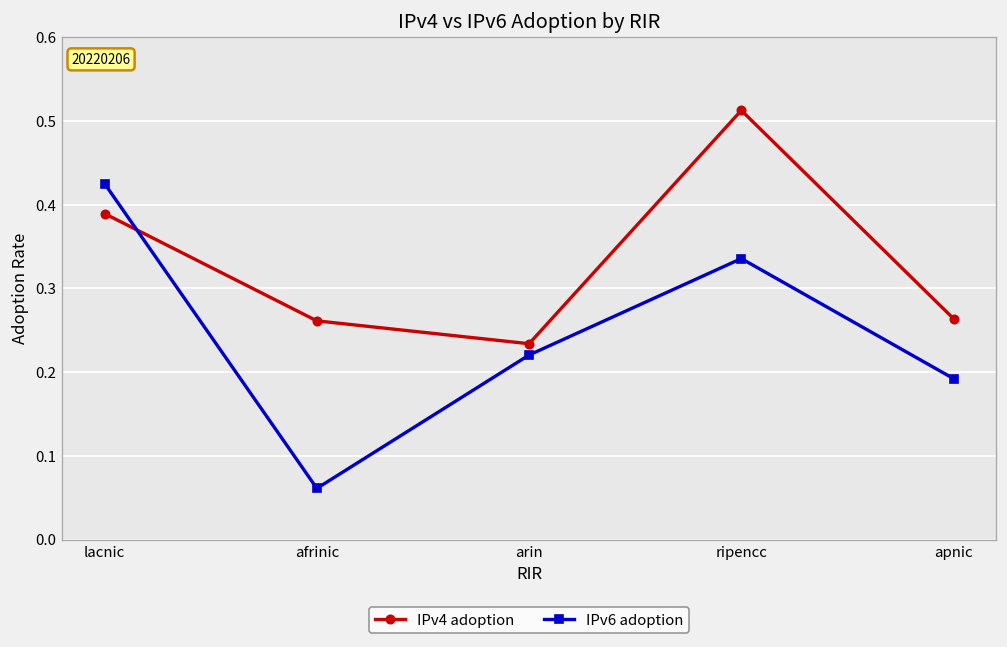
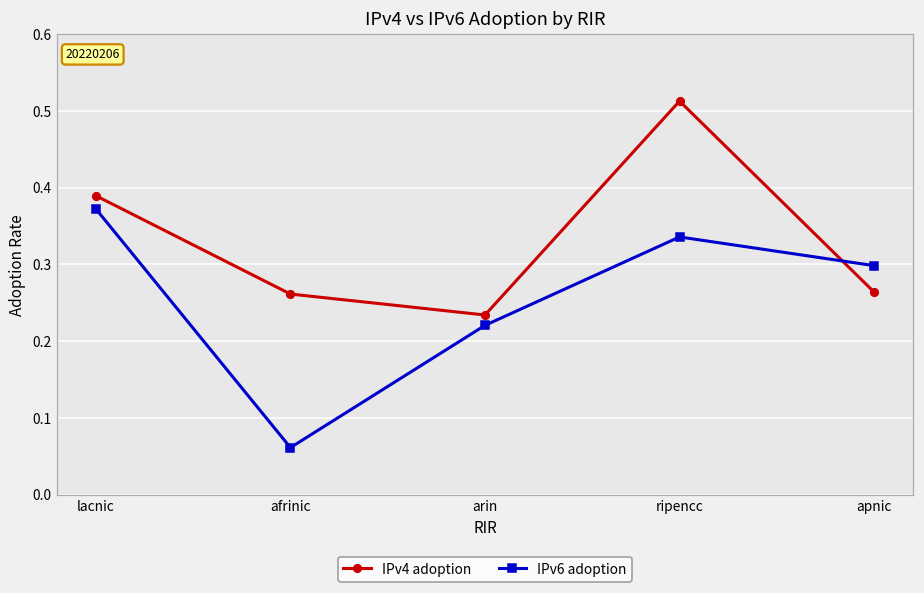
IPv6 adoption, lacnic: 0.43 -> 0.37
IPv6 adoption, apnic: 0.19 -> 0.30
